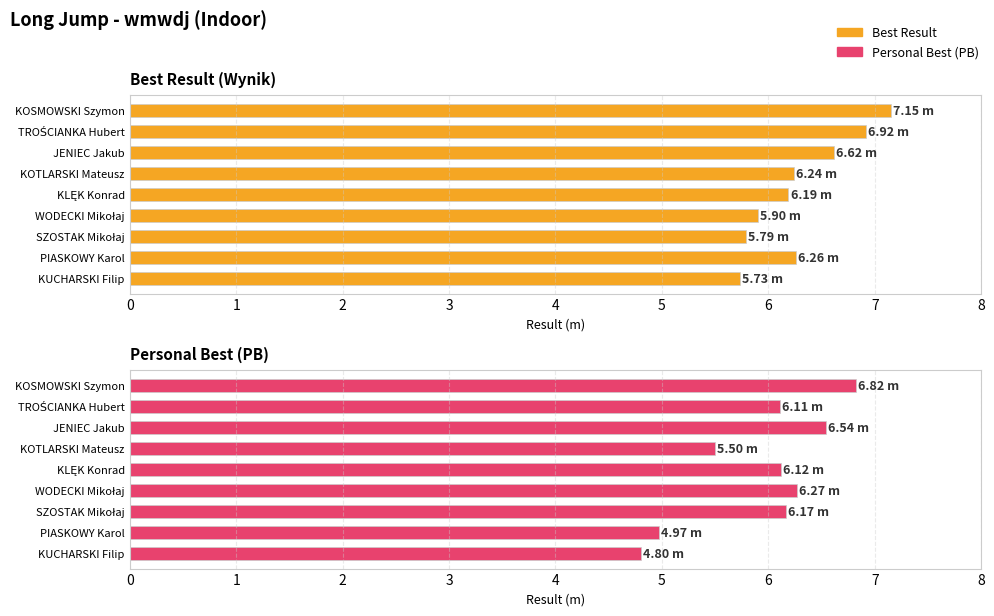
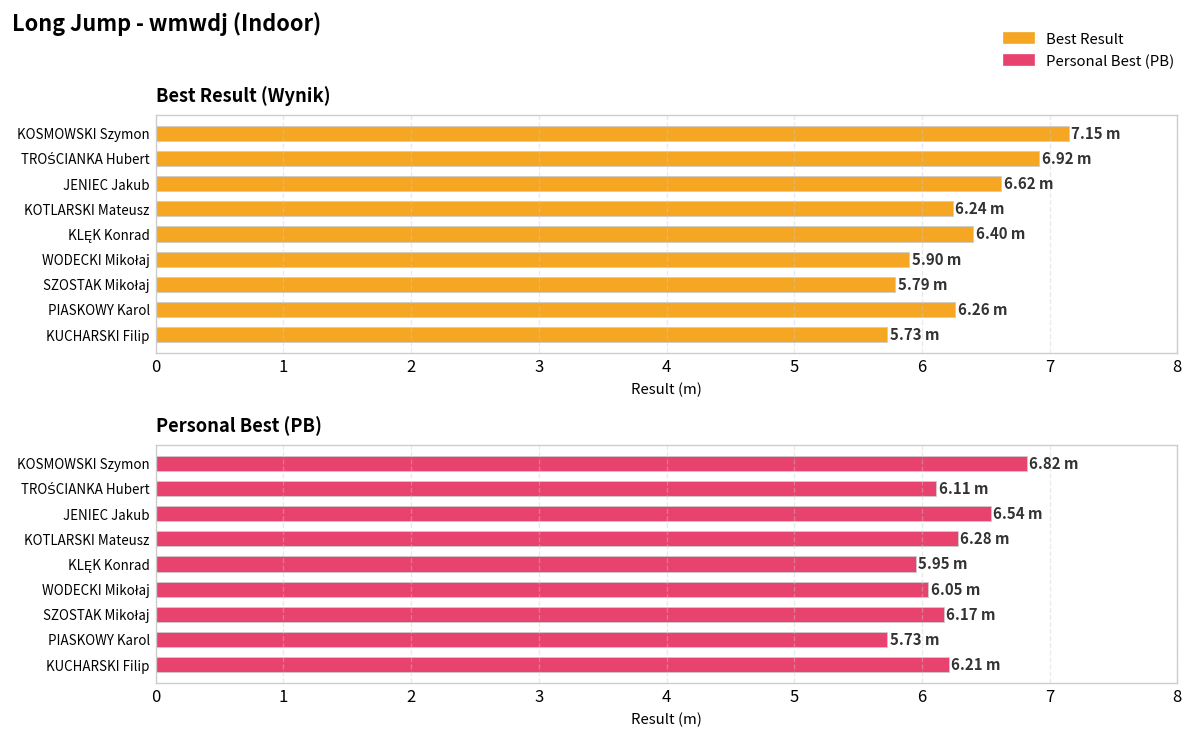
Best Result (Wynik), KLĘK Konrad: 6.19 -> 6.40
Personal Best (PB), KOTLARSKI Mateusz: 5.50 -> 6.28
Personal Best (PB), KLĘK Konrad: 6.12 -> 5.95
Personal Best (PB), WODECKI Mikołaj: 6.27 -> 6.05
Personal Best (PB), PIASKOWY Karol: 4.97 -> 5.73
Personal Best (PB), KUCHARSKI Filip: 4.80 -> 6.21
